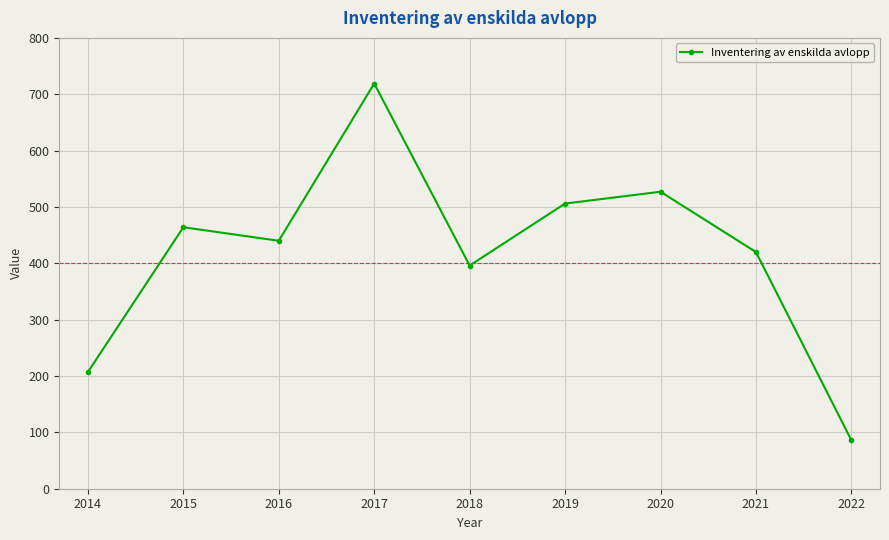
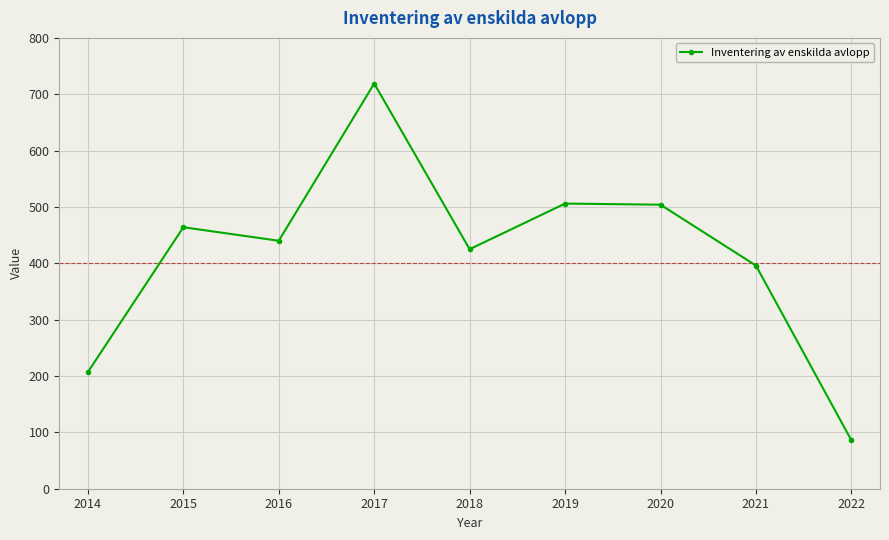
2018: 400 -> 430
2020: 530 -> 500
2021: 420 -> 400
